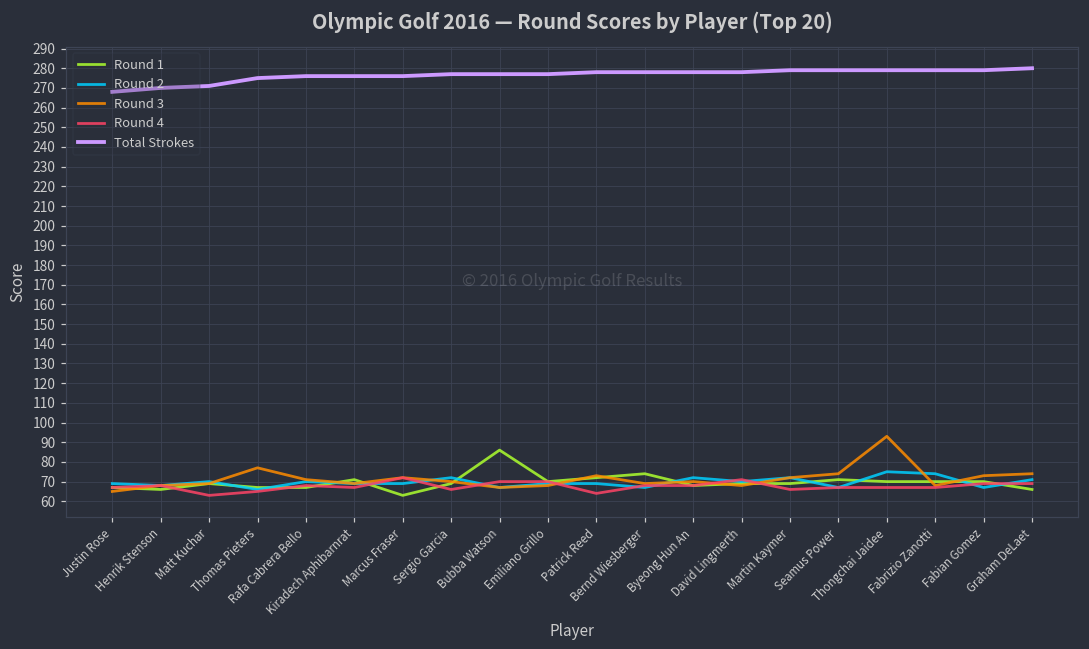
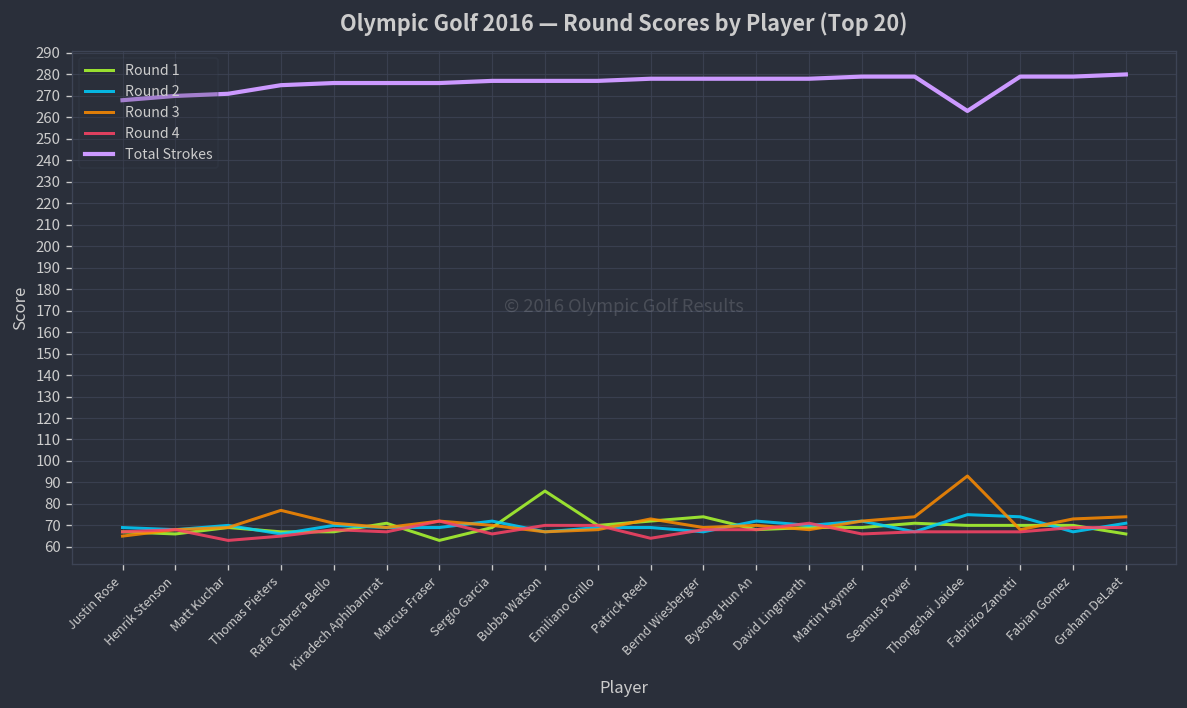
Total Strokes, Thongchai Jaidee: 279 -> 263
